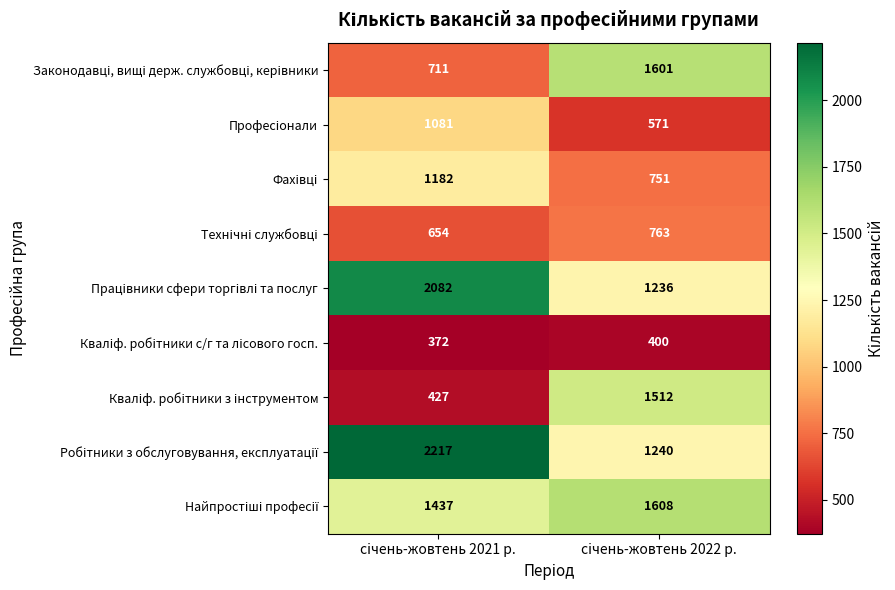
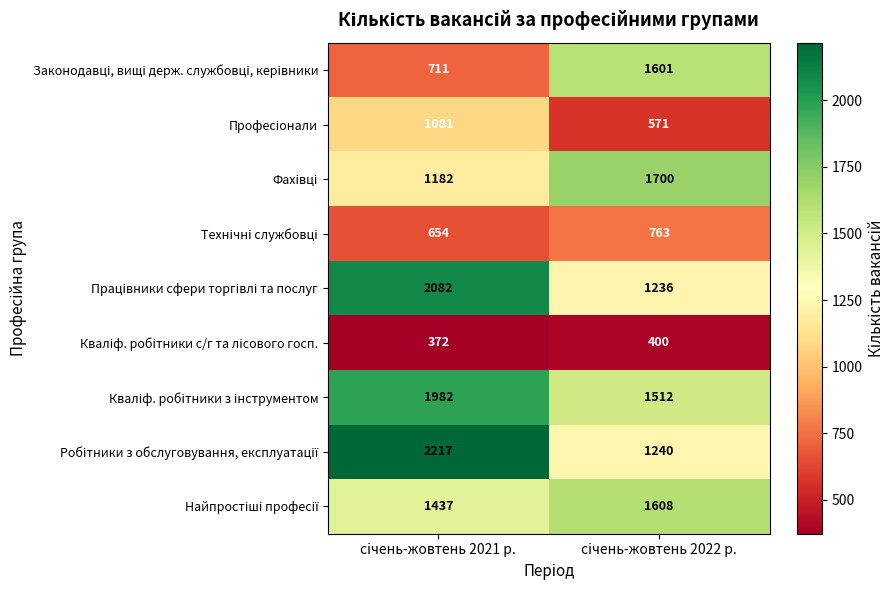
Фахівці, січень-жовтень 2022 р.: 751 -> 1700
Кваліф. робітники з інструментом, січень-жовтень 2021 р.: 427 -> 1982
